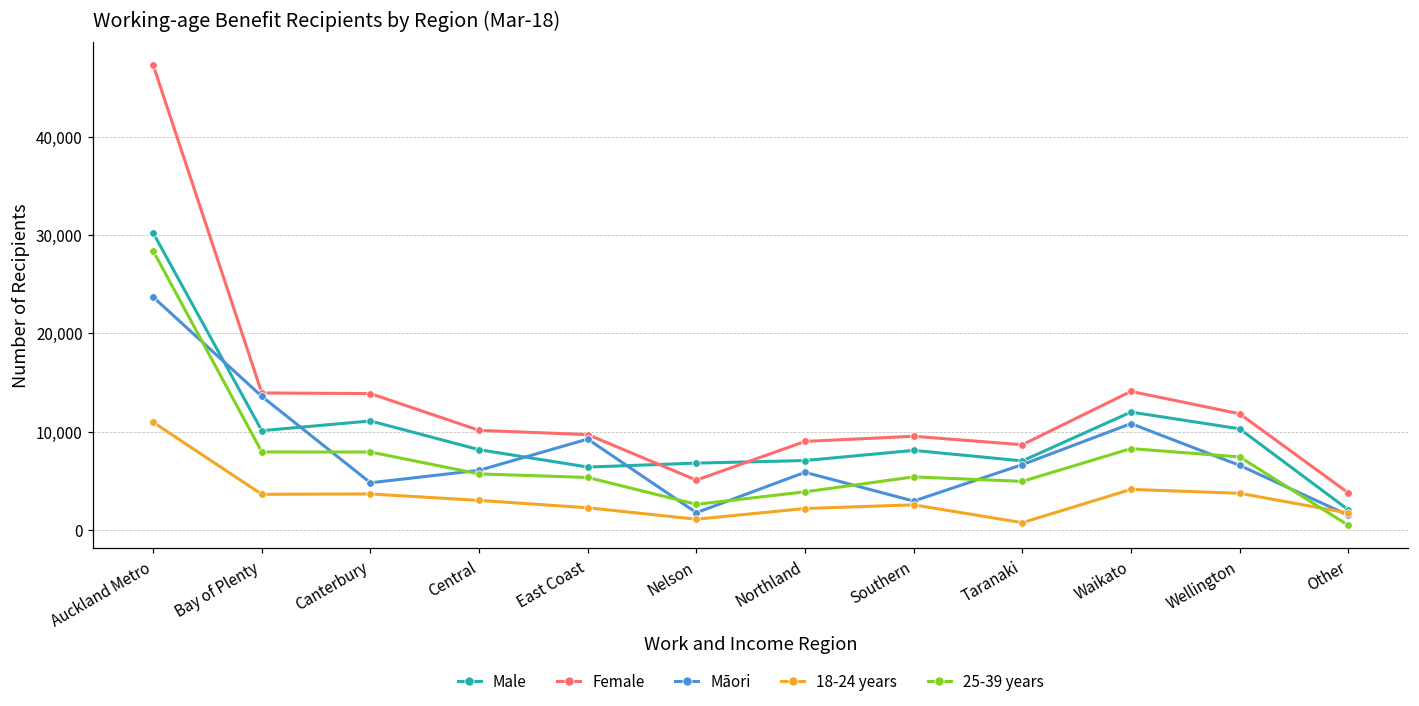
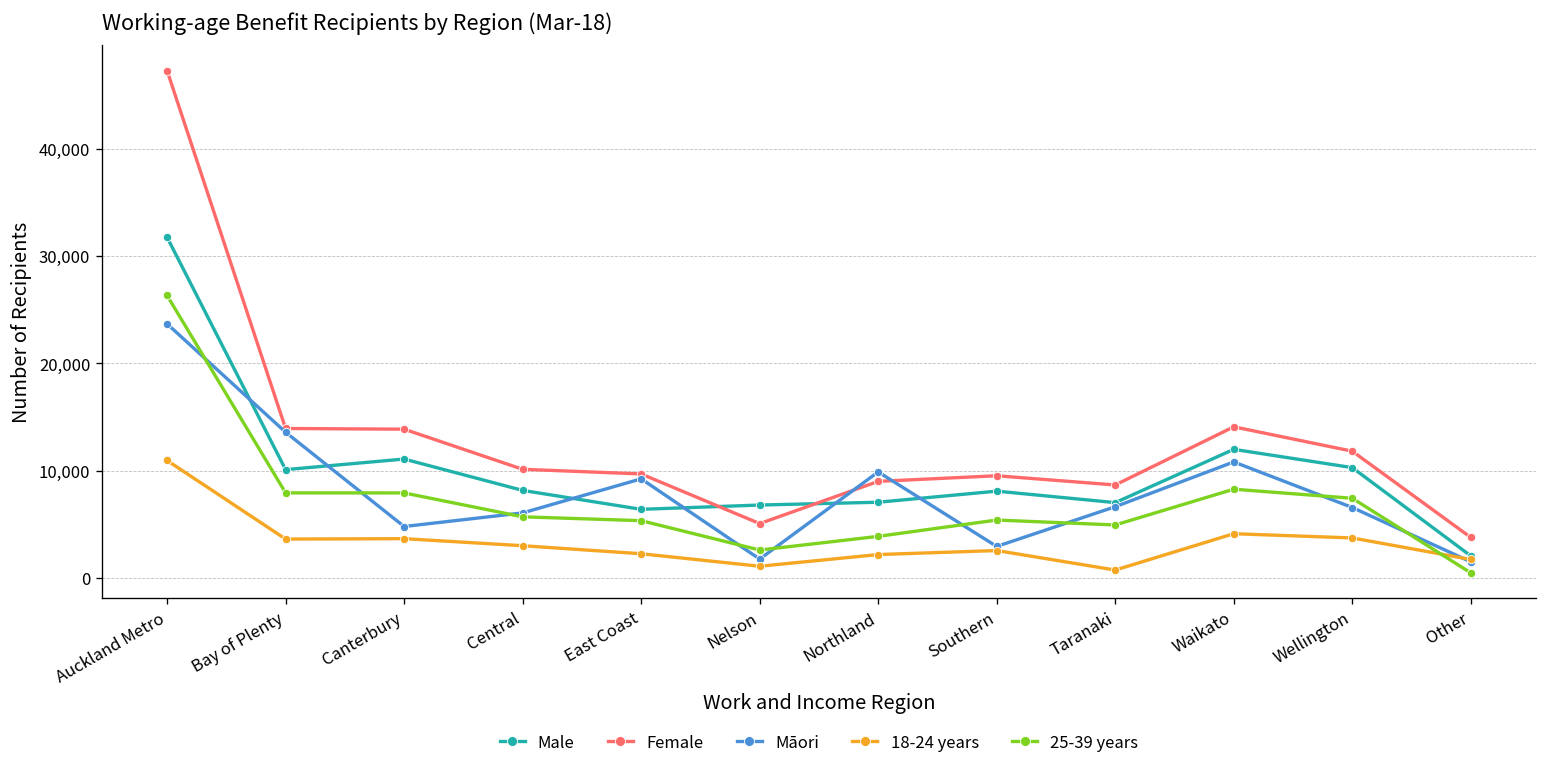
Male, Auckland Metro: 30,000 -> 32,000
25-39 years, Auckland Metro: 28,000 -> 26,000
Māori, Northland: 6,000 -> 10,000
